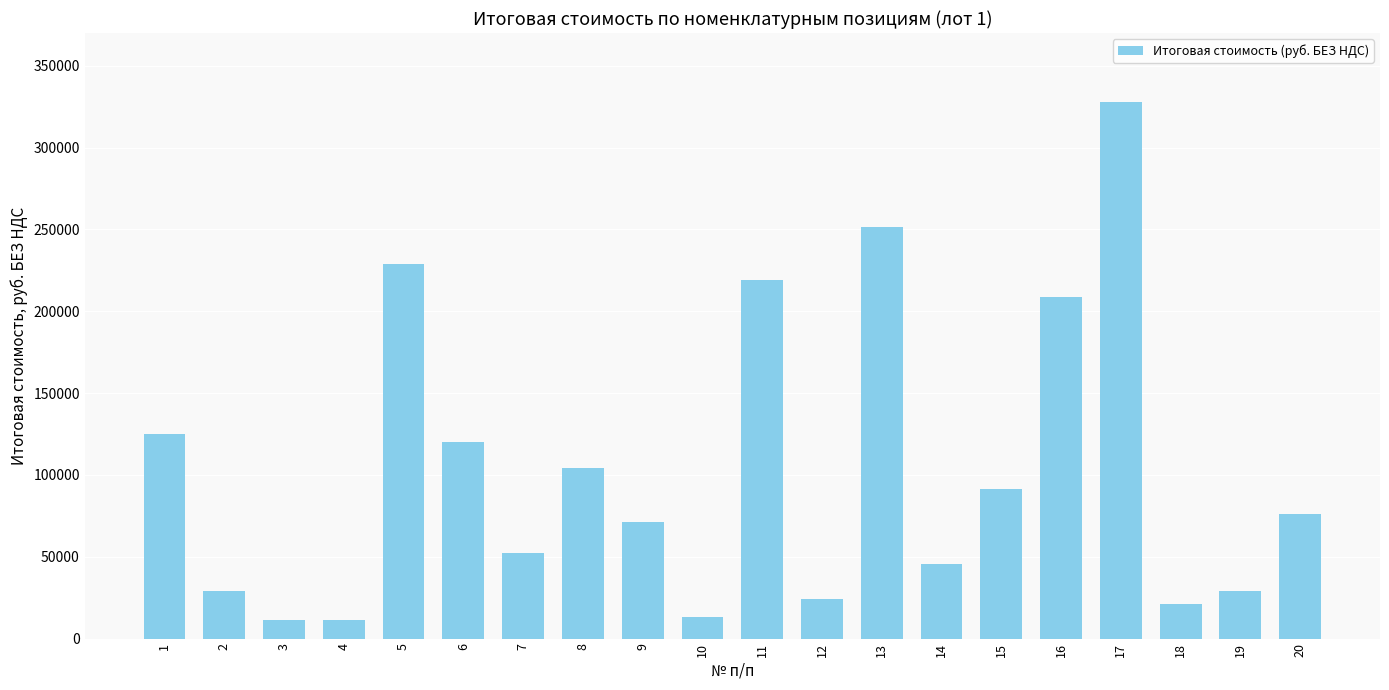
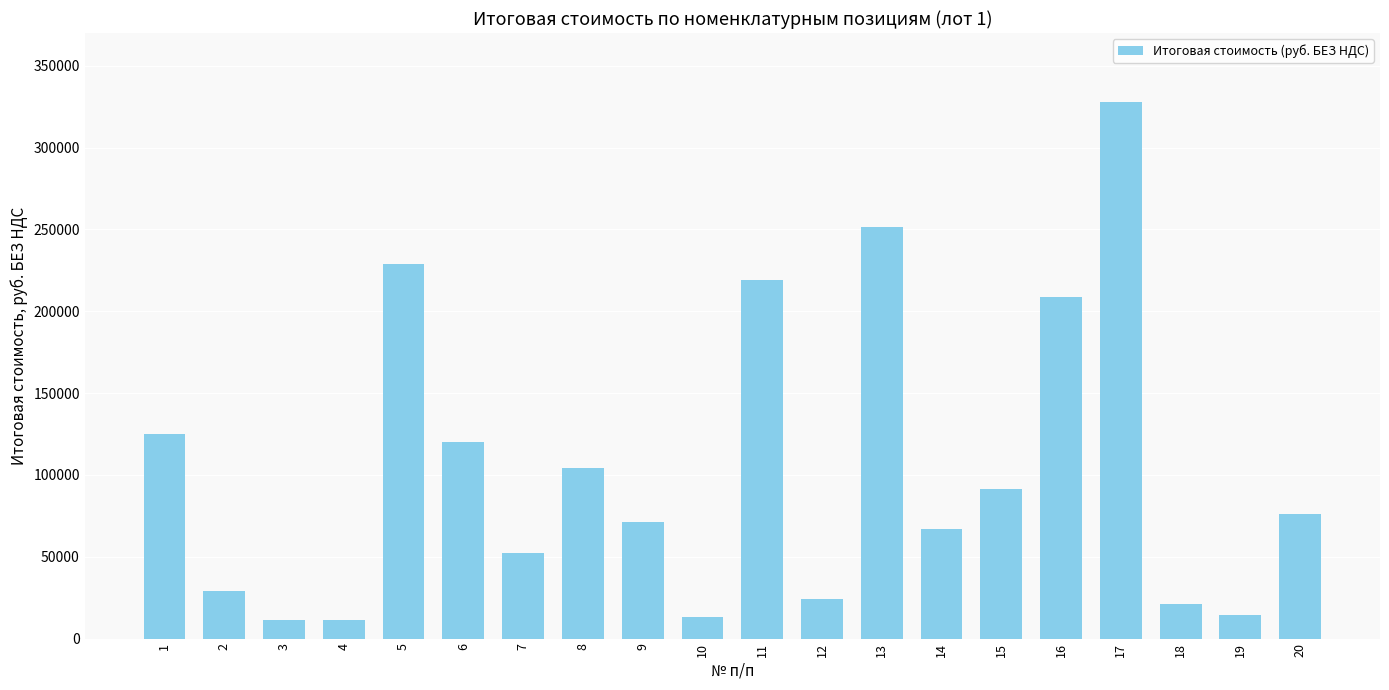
14: 46000 -> 67000
19: 29000 -> 15000
